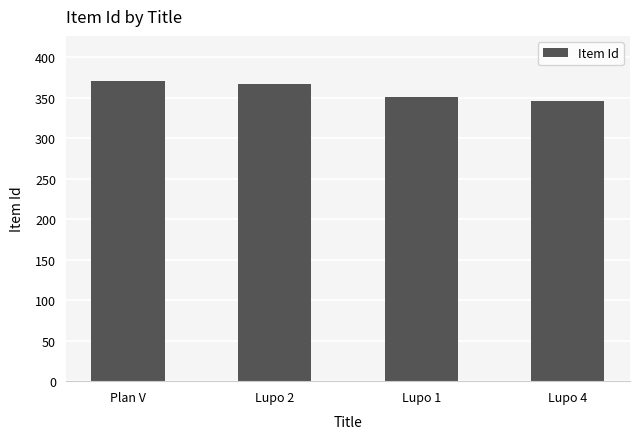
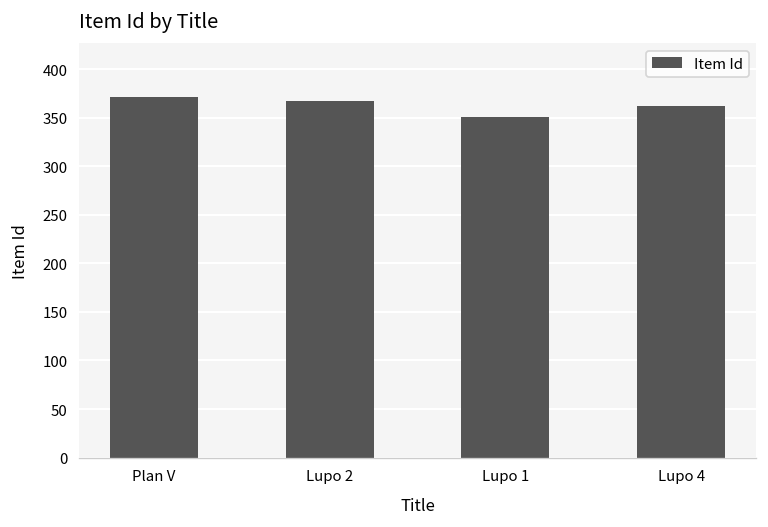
Lupo 4: 350 -> 360
